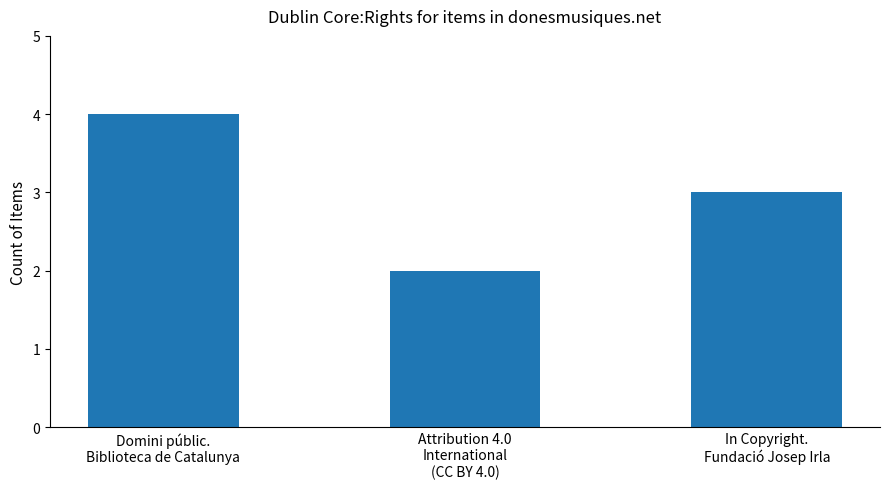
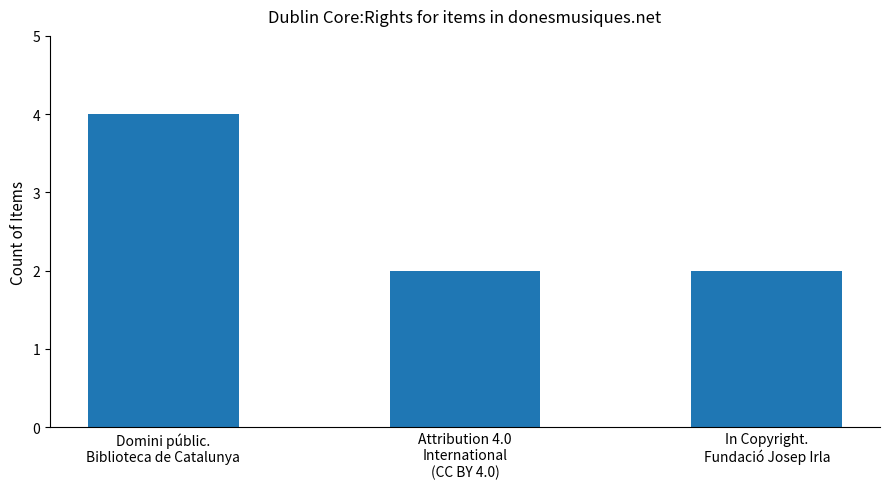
In Copyright. Fundació Josep Irla: 3 -> 2
